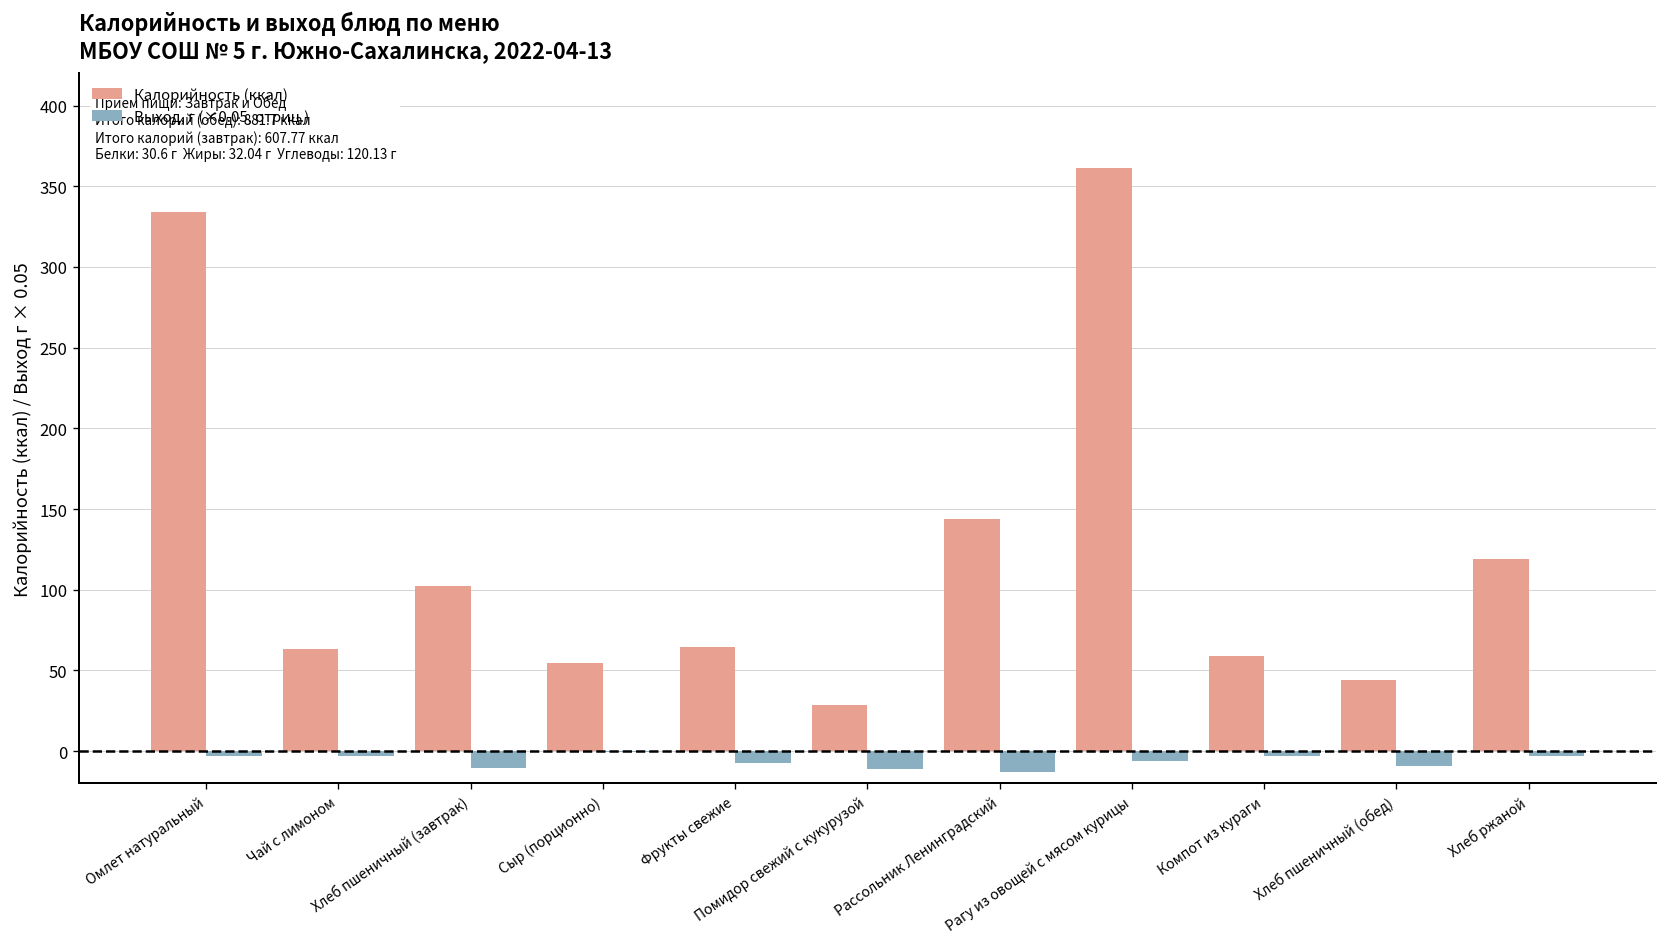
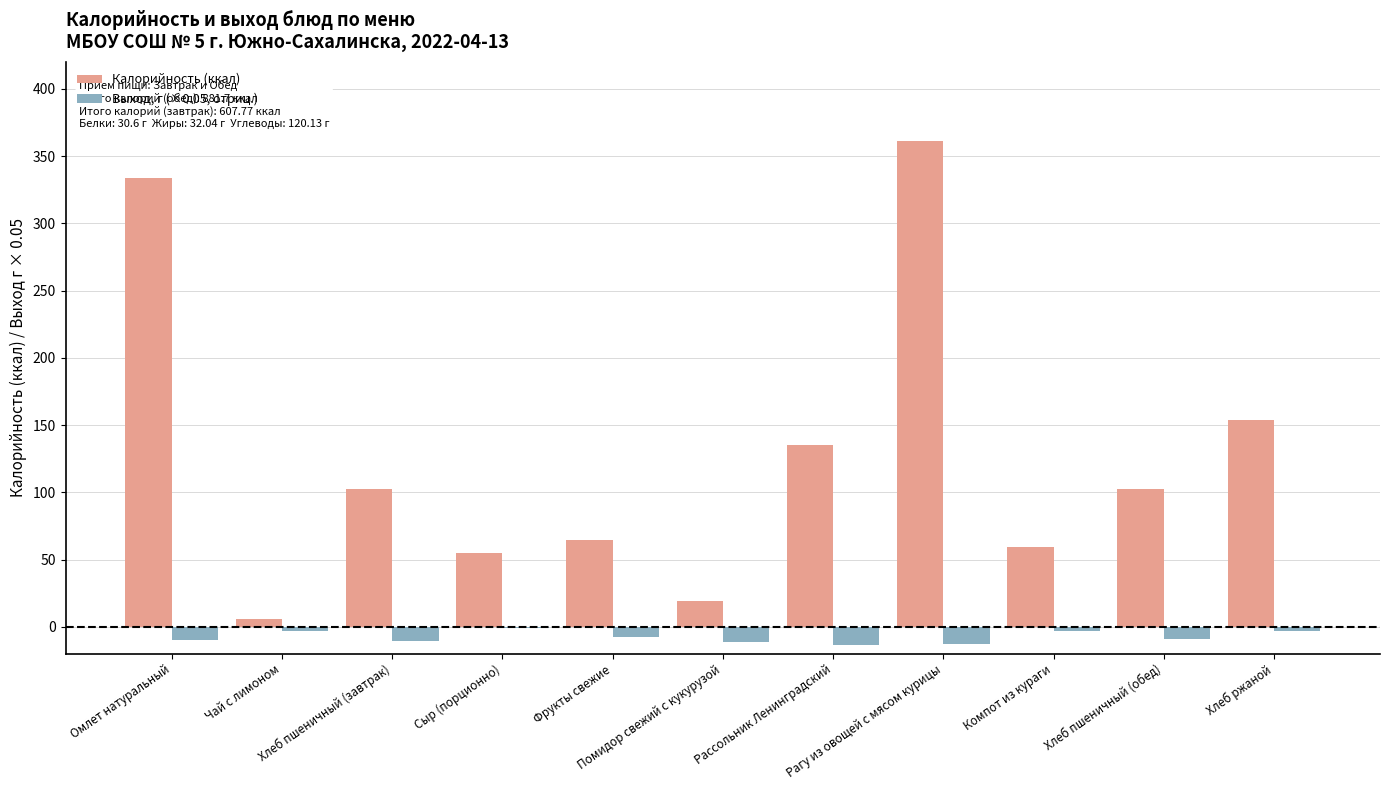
Выход, г (×0.05, отриц.), Омлет натуральный: -3 -> -10
Калорийность (ккал), Чай с лимоном: 63 -> 6
Калорийность (ккал), Помидор свежий с кукурузой: 29 -> 19
Калорийность (ккал), Рассольник Ленинградский: 144 -> 135
Выход, г (×0.05, отриц.), Рагу из овощей с мясом курицы: -6 -> -13
Калорийность (ккал), Хлеб пшеничный (обед): 44 -> 103
Калорийность (ккал), Хлеб ржаной: 119 -> 154
